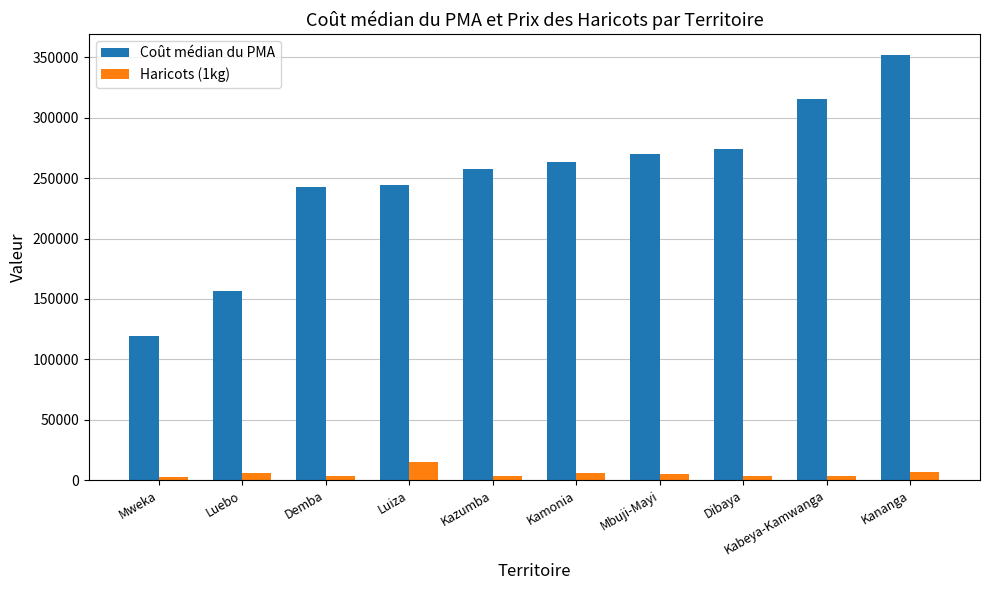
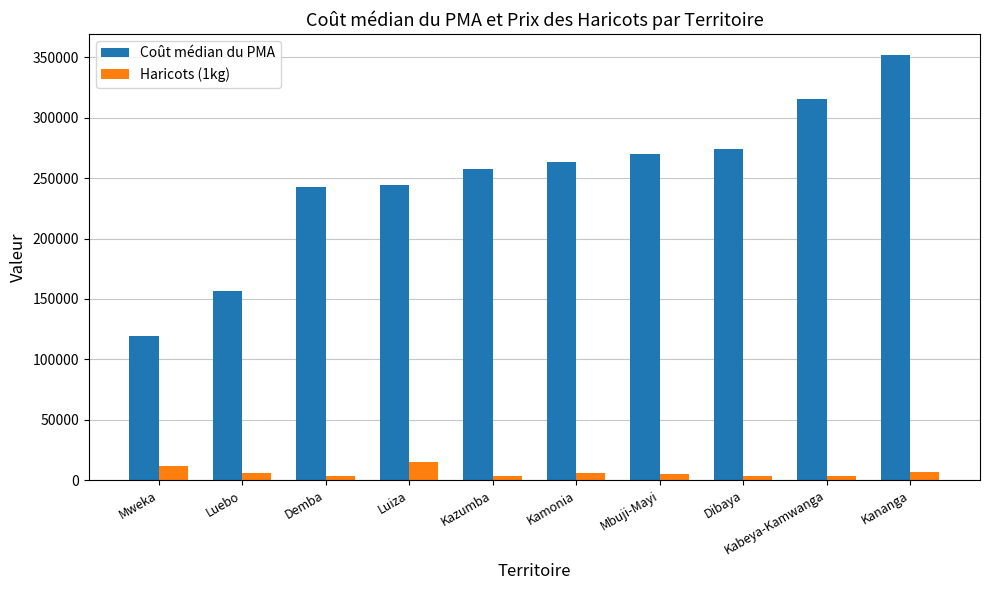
Haricots (1kg), Mweka: 3000 -> 12000
